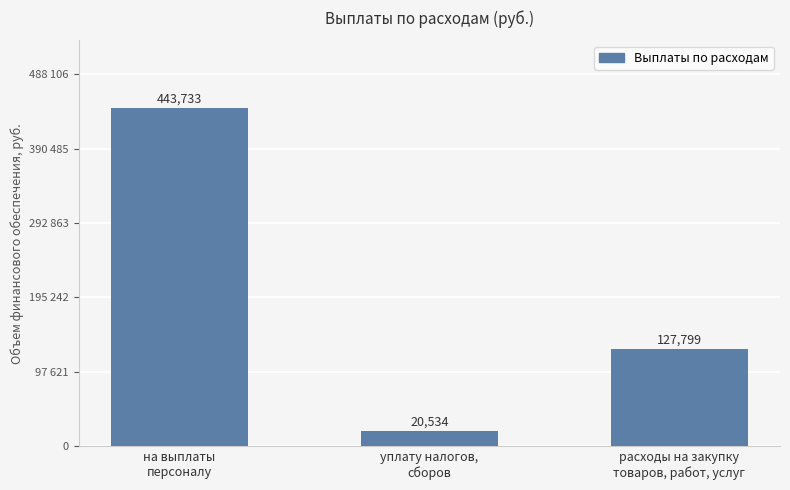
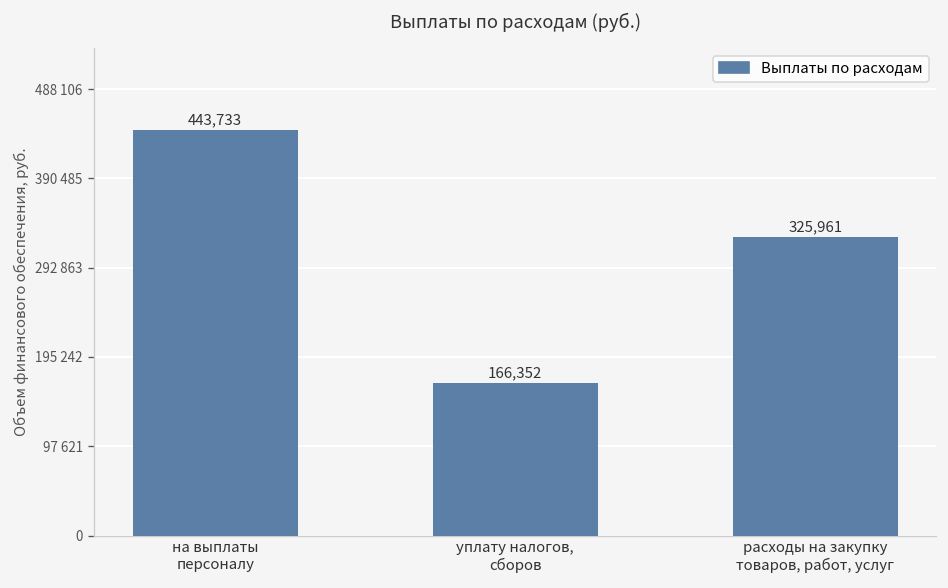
уплату налогов, сборов: 20,534 -> 166,352
расходы на закупку товаров, работ, услуг: 127,799 -> 325,961
